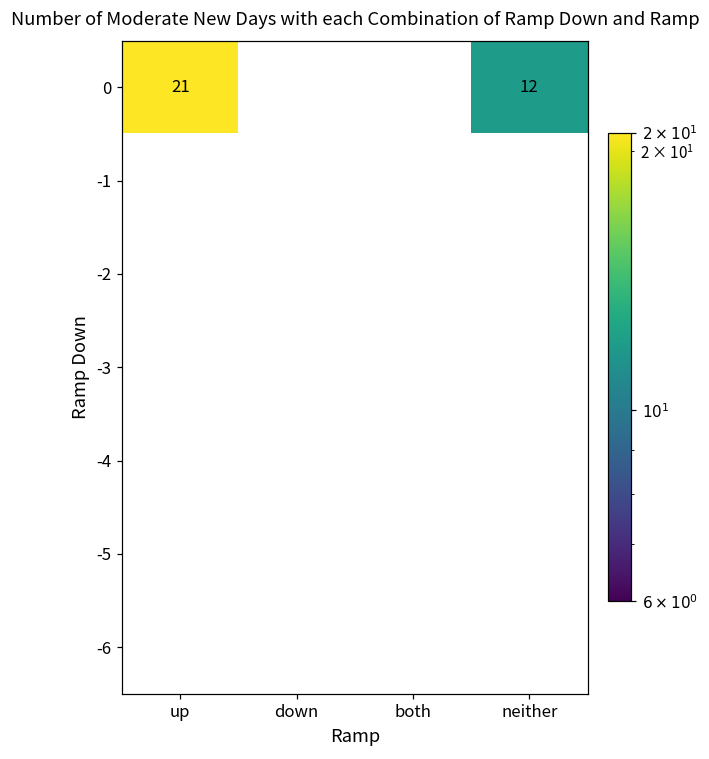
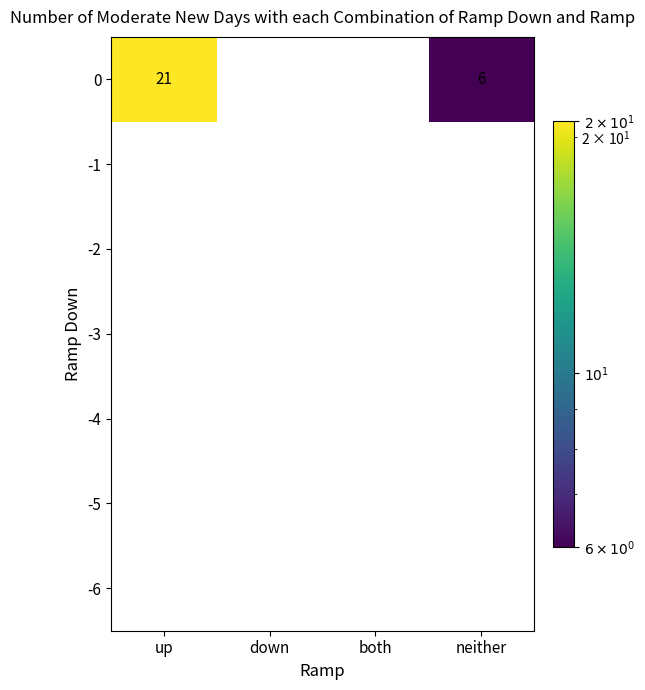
0, neither: 12 -> 6
